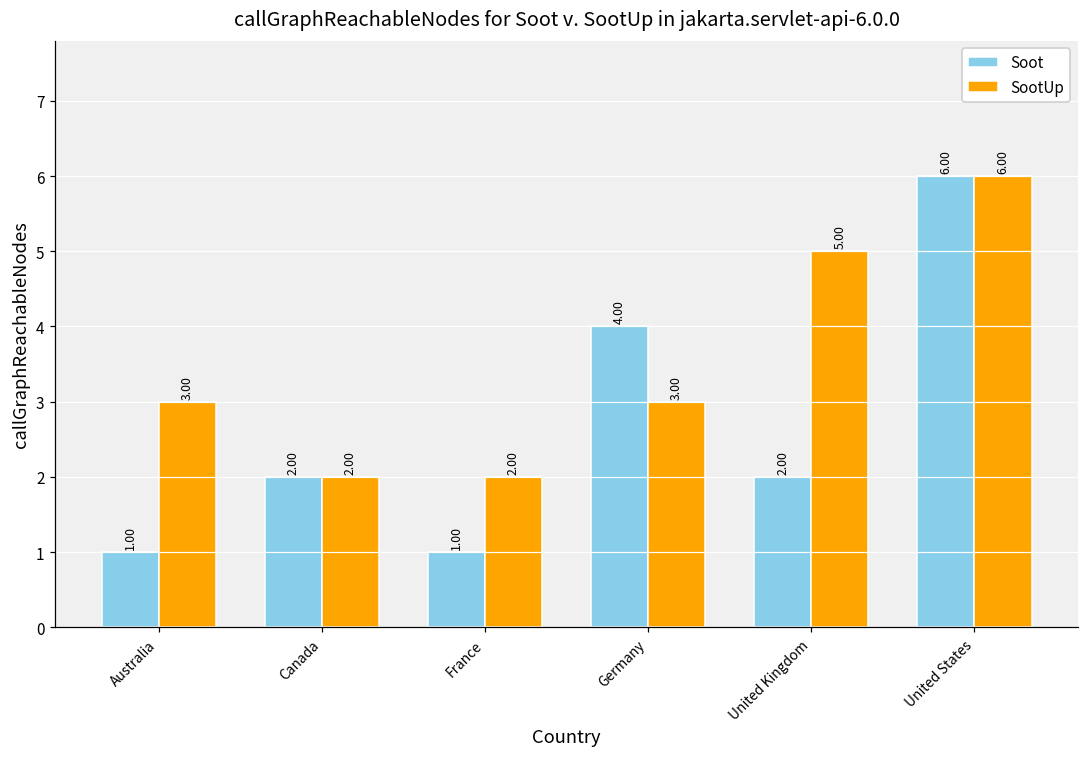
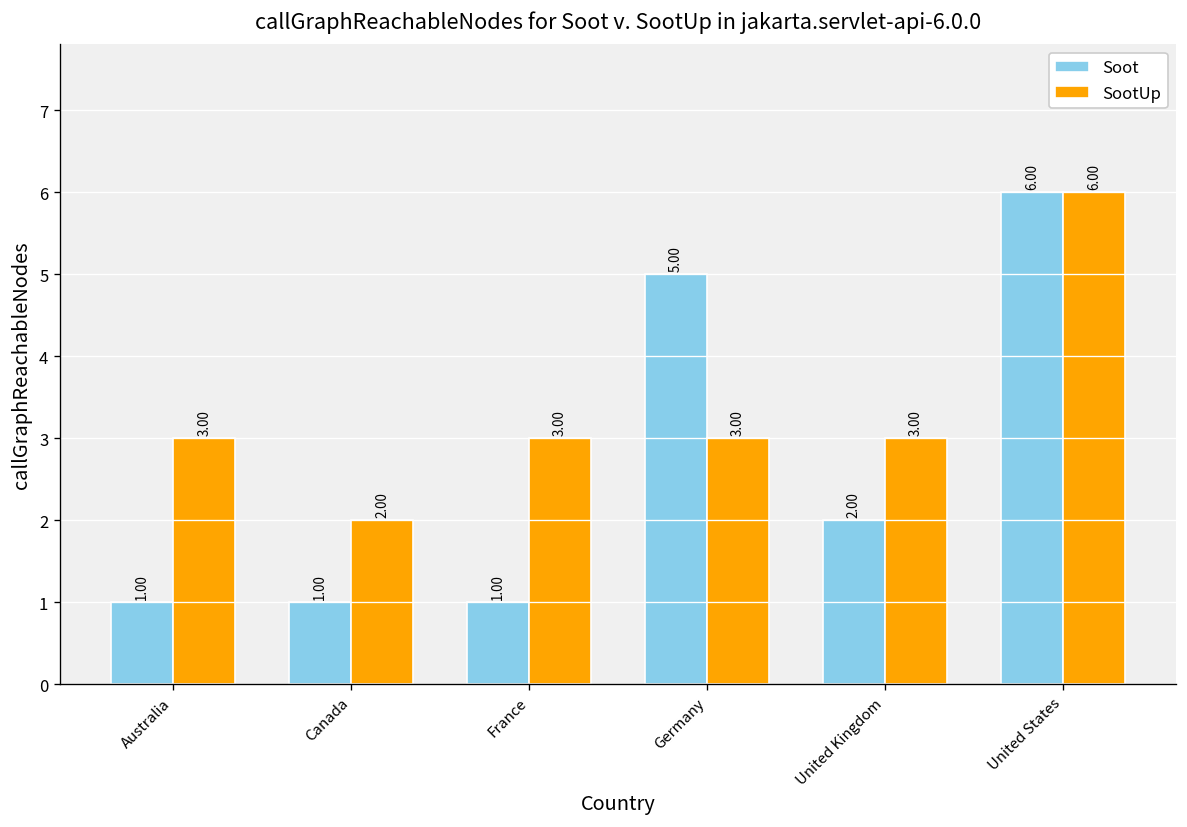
Soot, Canada: 2.00 -> 1.00
SootUp, France: 2.00 -> 3.00
Soot, Germany: 4.00 -> 5.00
SootUp, United Kingdom: 5.00 -> 3.00
